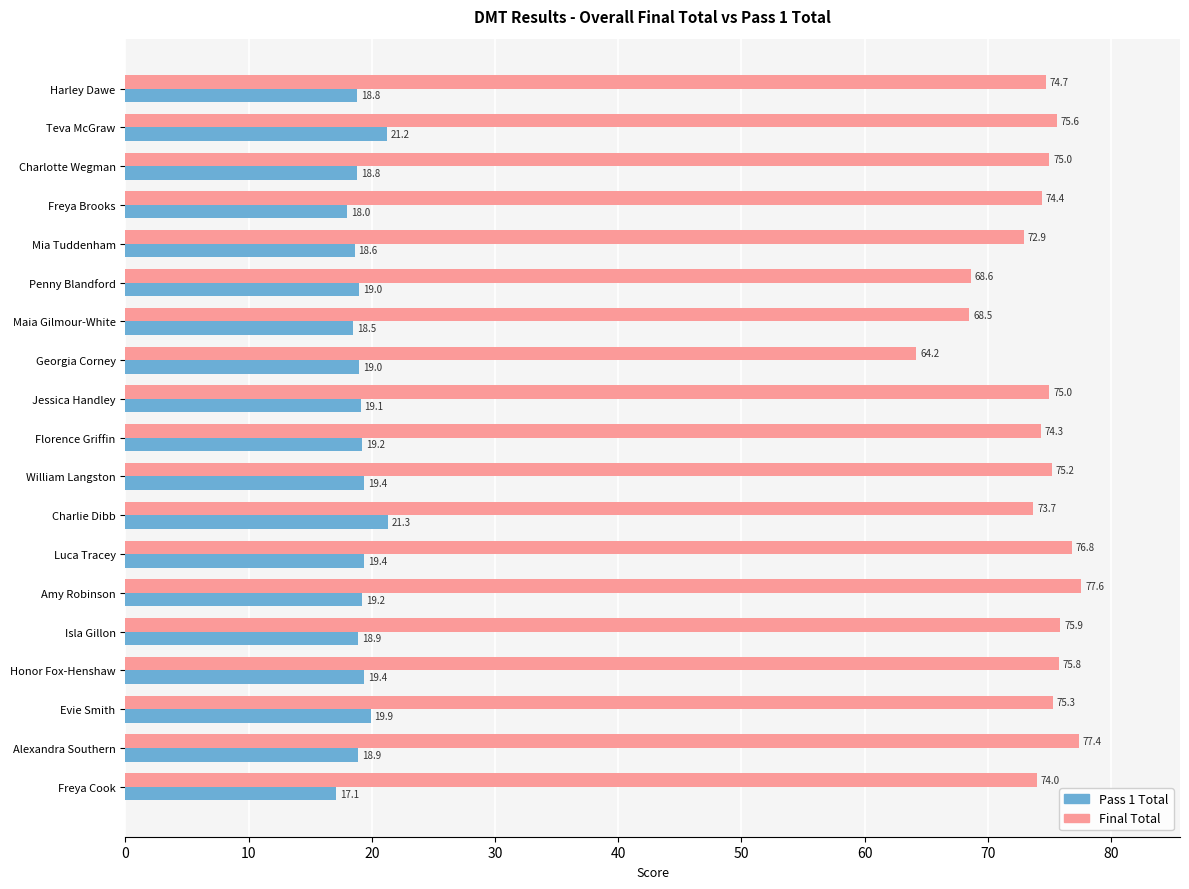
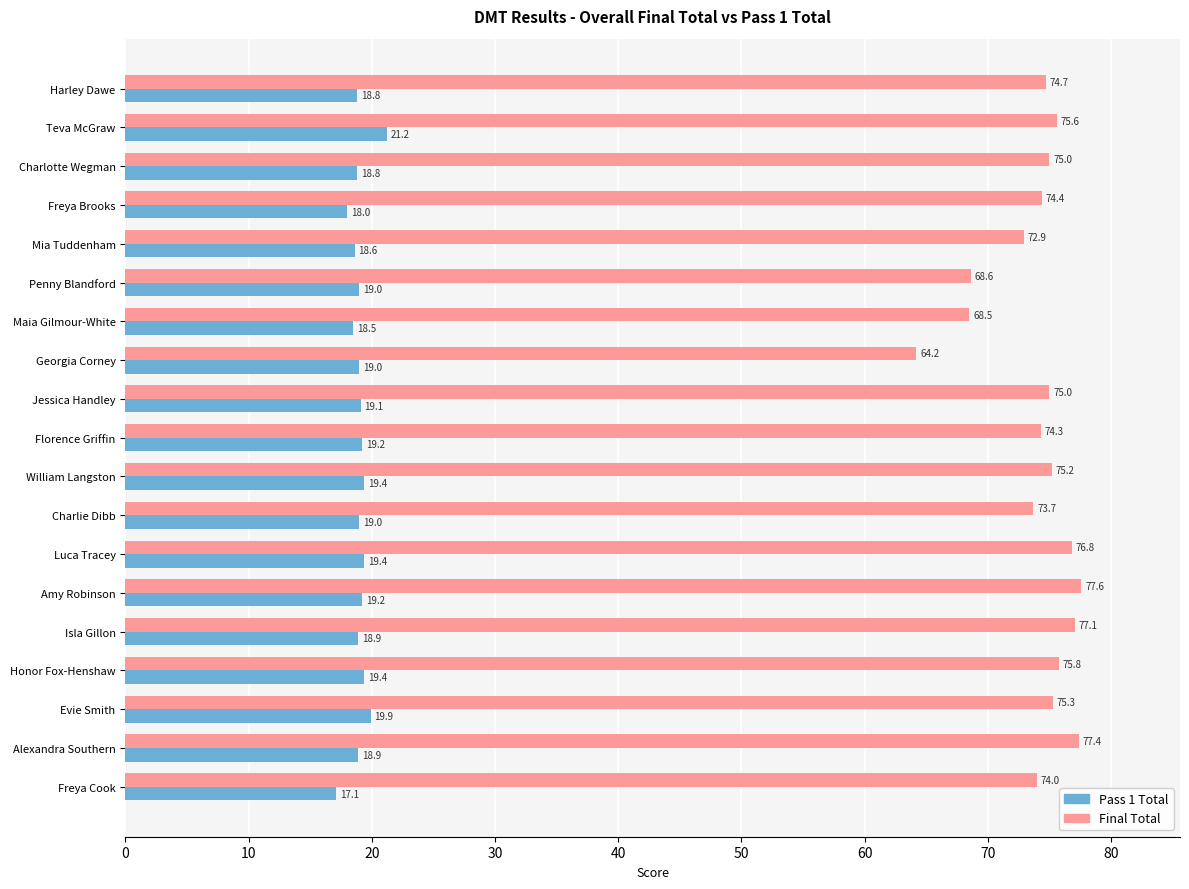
Pass 1 Total, Charlie Dibb: 21.3 -> 19.0
Final Total, Isla Gillon: 75.9 -> 77.1
